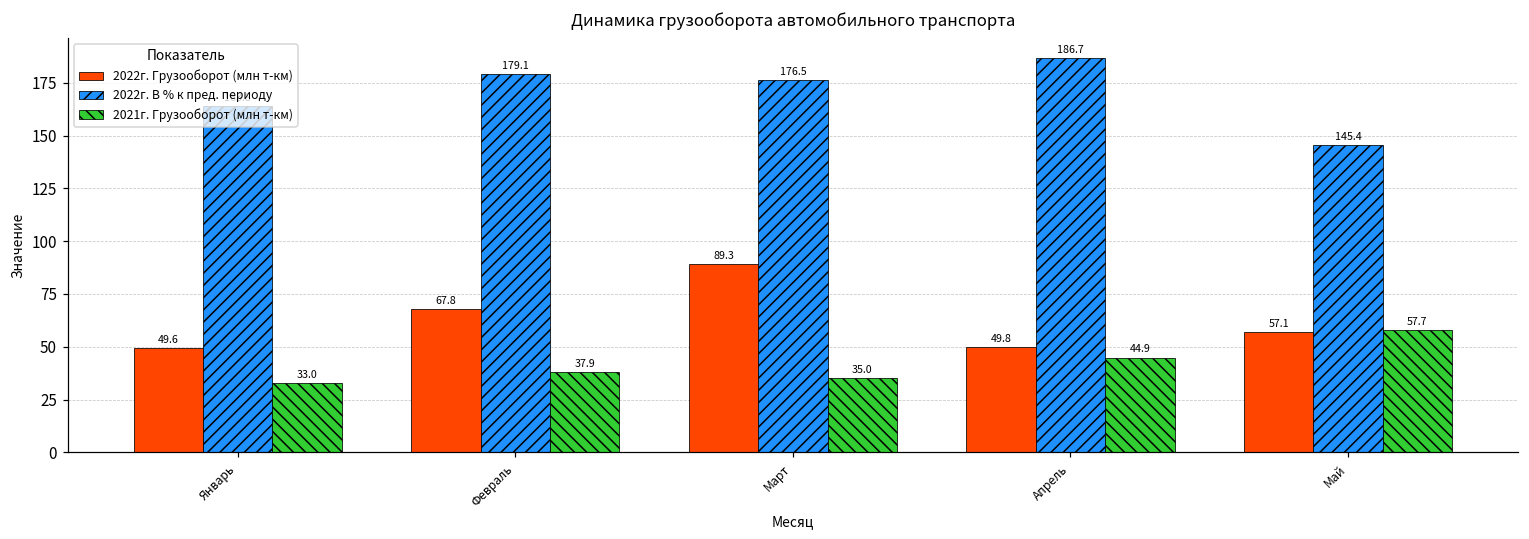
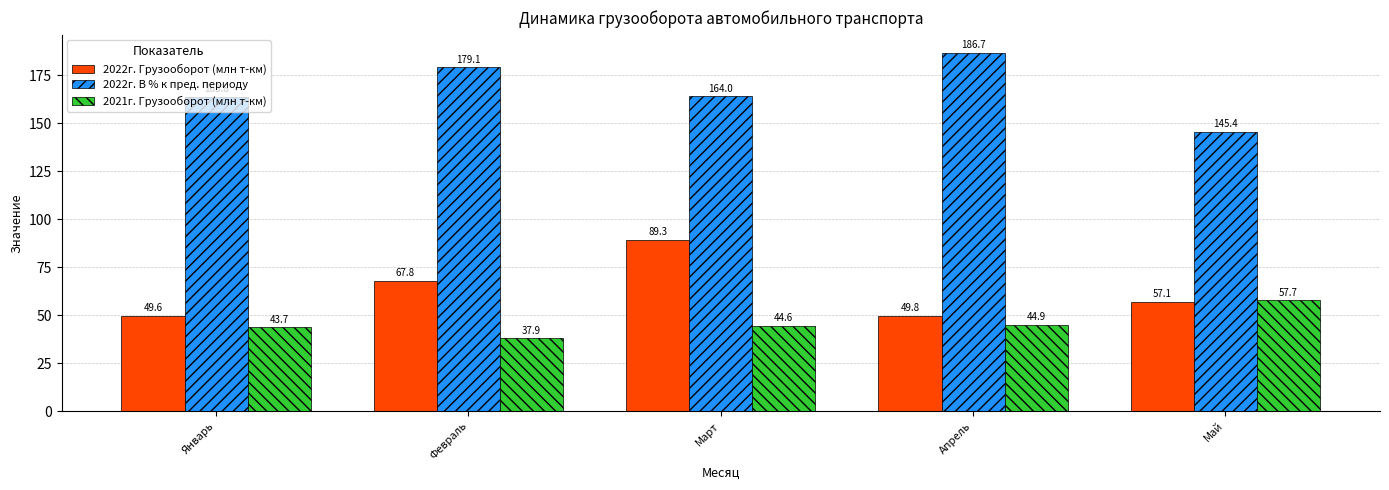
2021г. Грузооборот (млн т-км), Январь: 33.0 -> 43.7
2022г. В % к пред. периоду, Март: 176.5 -> 164.0
2021г. Грузооборот (млн т-км), Март: 35.0 -> 44.6
